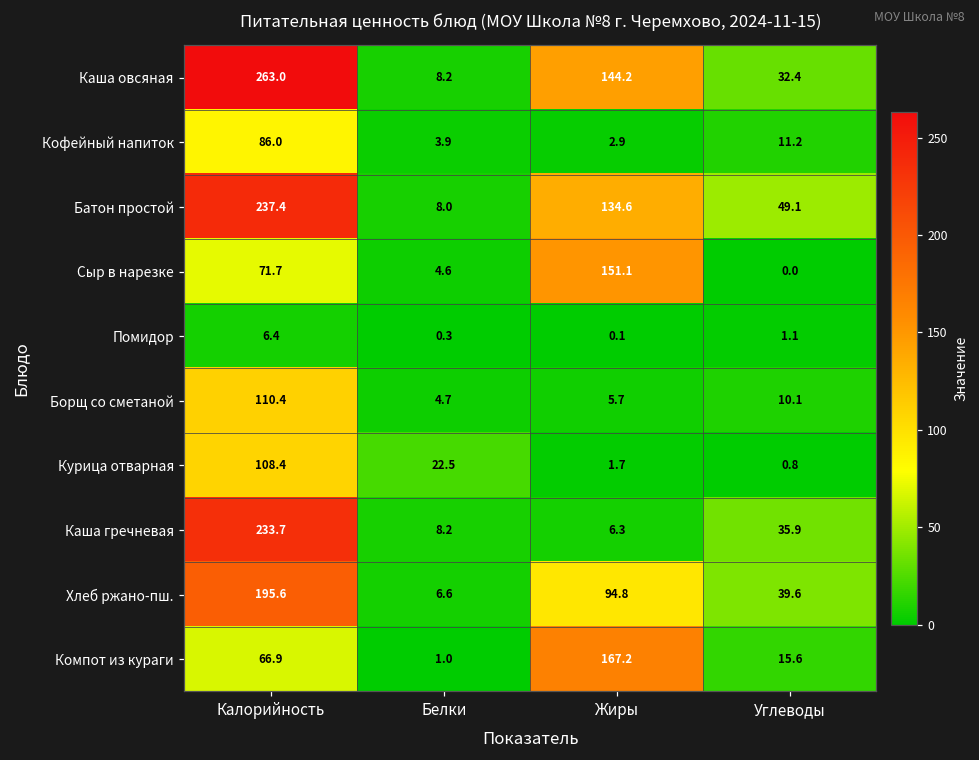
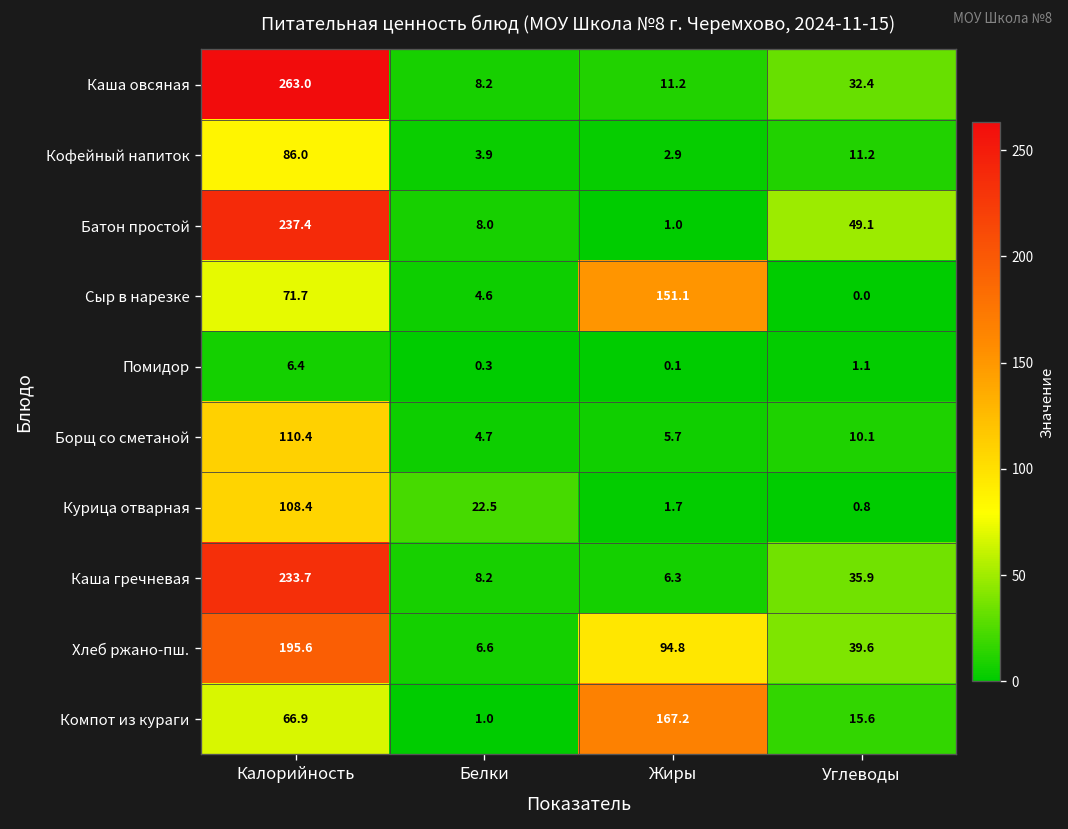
Каша овсяная, Жиры: 144.2 -> 11.2
Батон простой, Жиры: 134.6 -> 1.0
